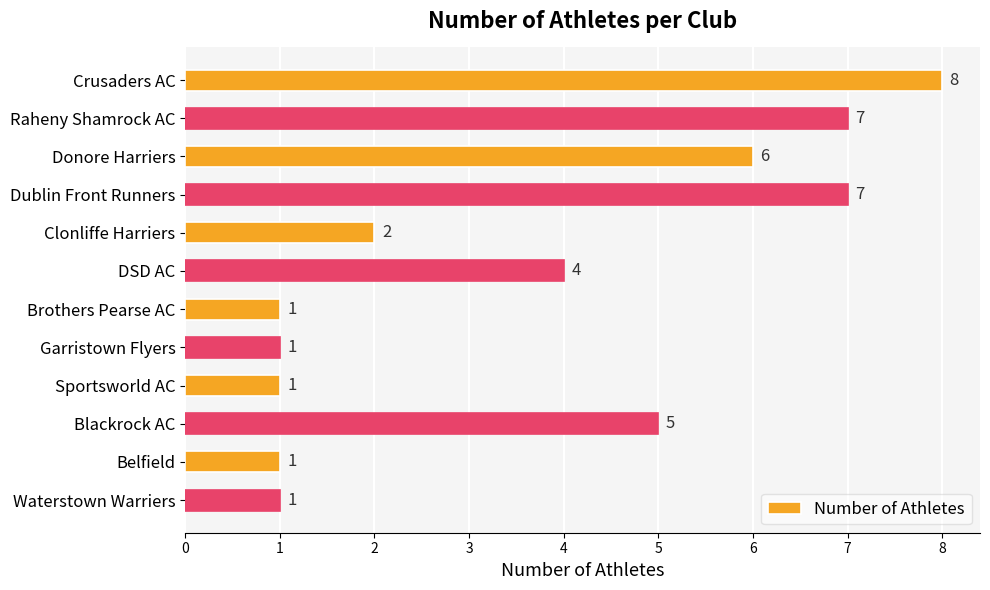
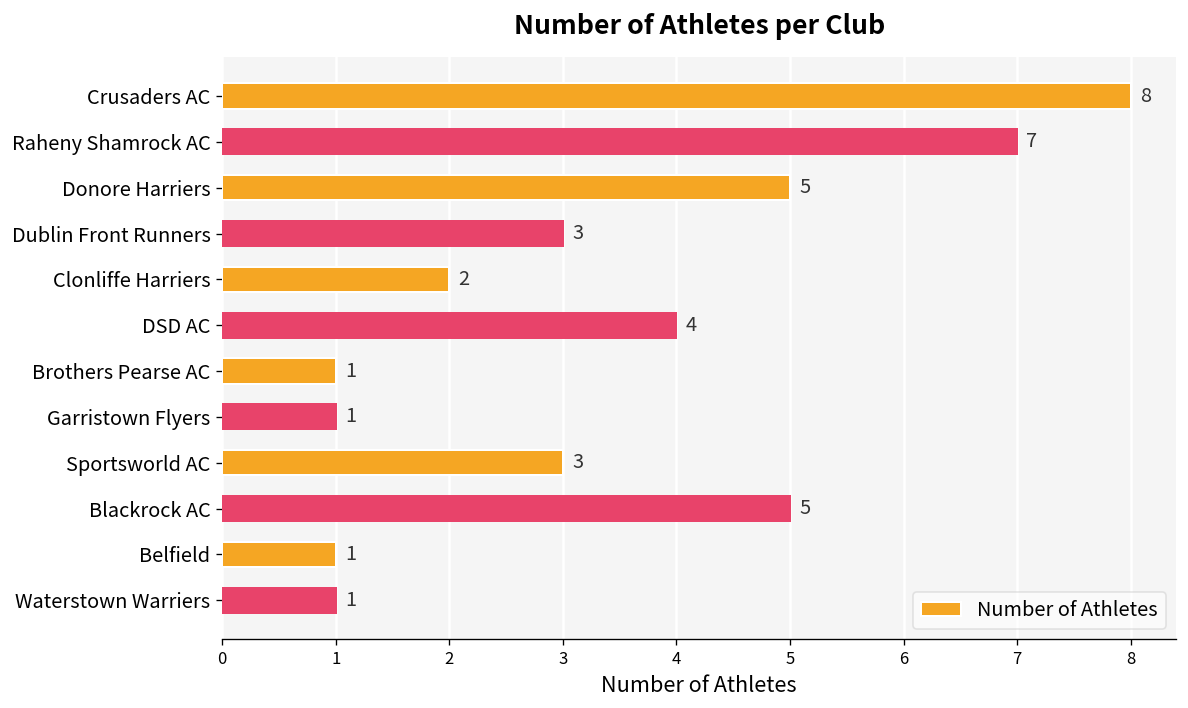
Donore Harriers: 6 -> 5
Dublin Front Runners: 7 -> 3
Sportsworld AC: 1 -> 3
